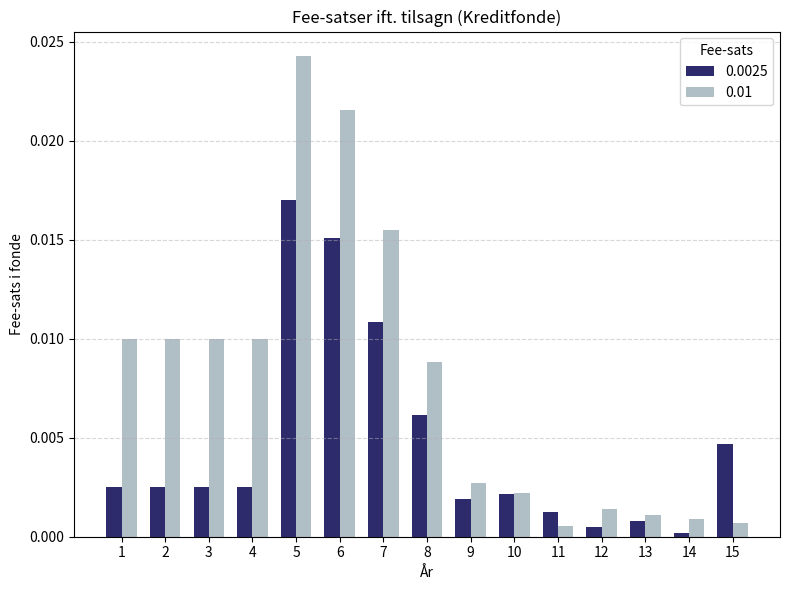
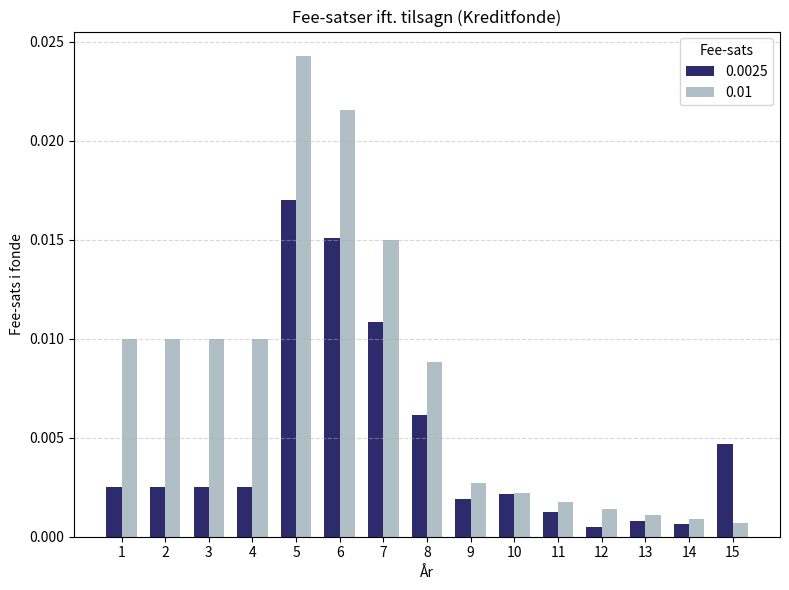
0.01, 7: 0.0155 -> 0.0150
0.01, 11: 0.0005 -> 0.0018
0.0025, 14: 0.0002 -> 0.0006
